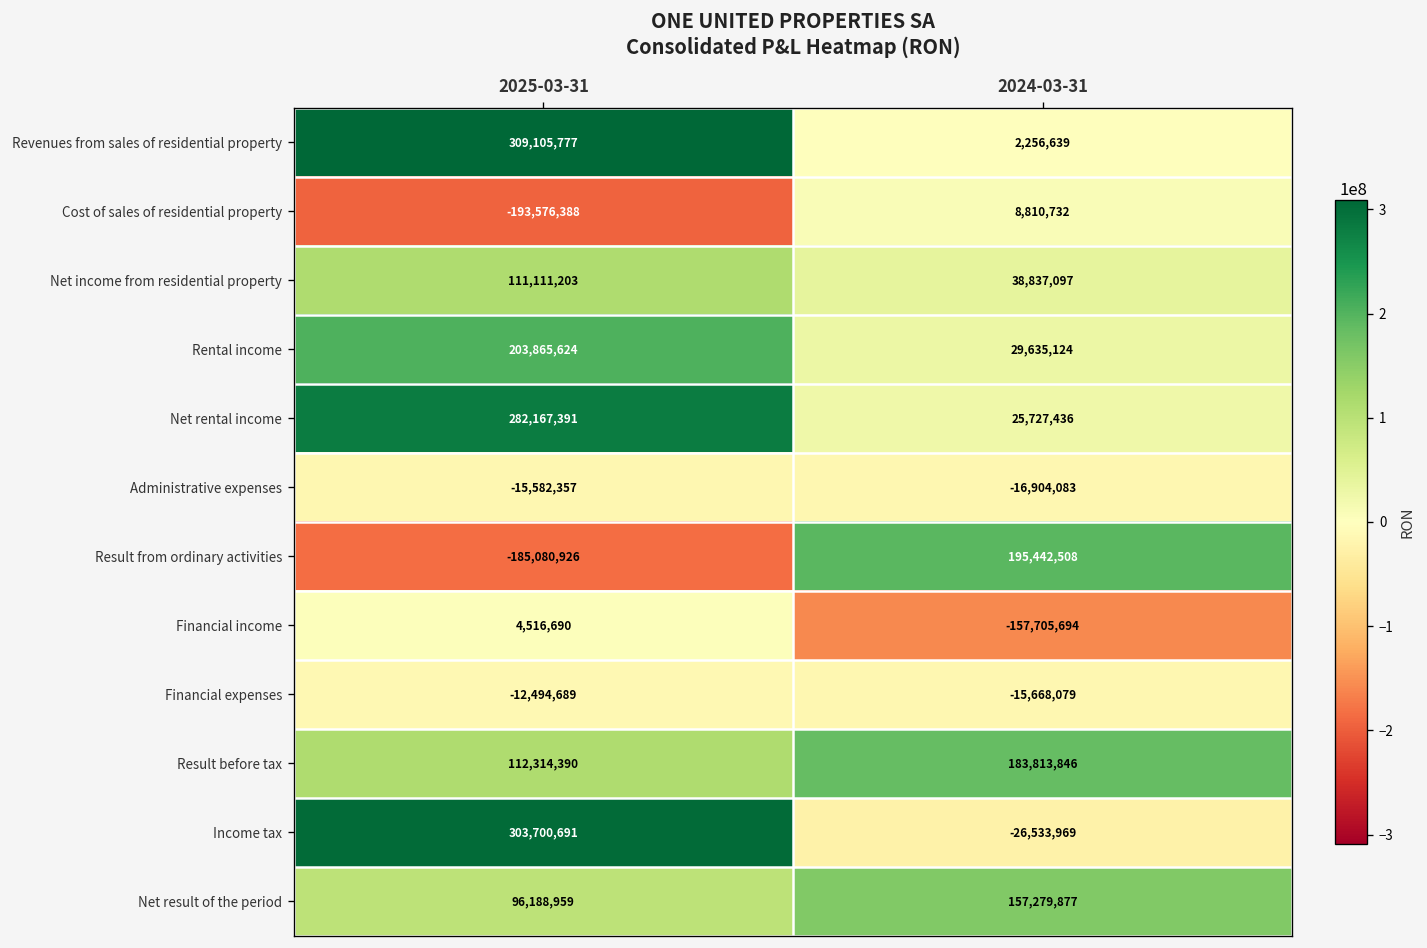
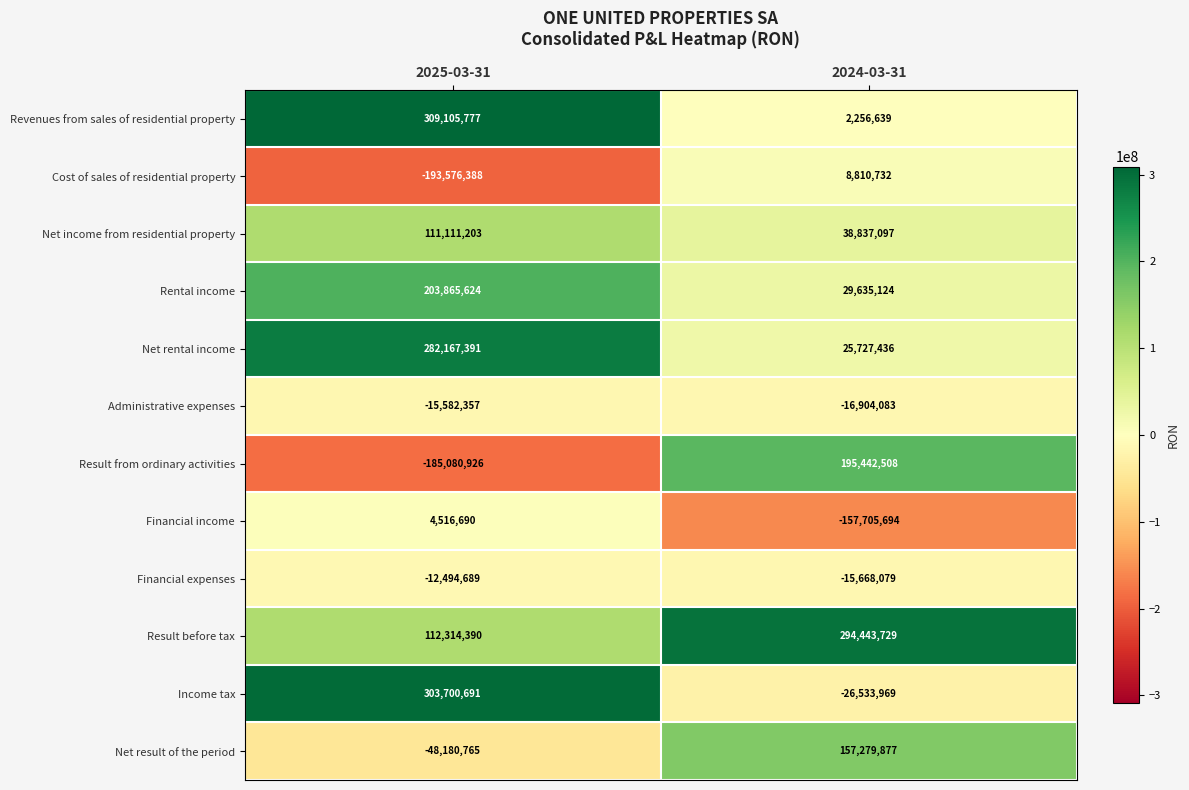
Result before tax, 2024-03-31: 183,813,846 -> 294,443,729
Net result of the period, 2025-03-31: 96,188,959 -> -48,180,765
